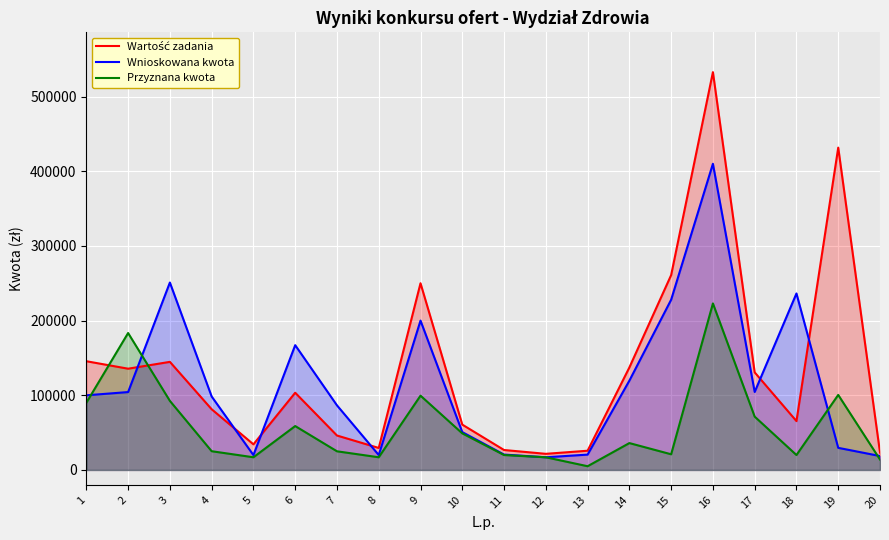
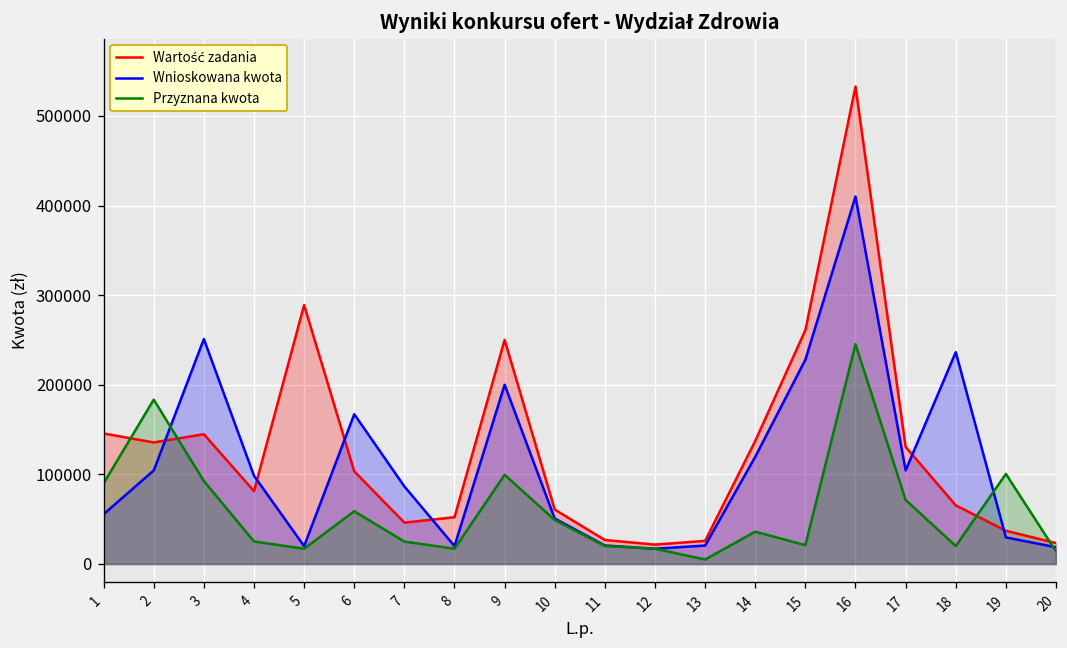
Wnioskowana kwota, 1: 100000 -> 60000
Wartość zadania, 5: 30000 -> 290000
Wartość zadania, 8: 30000 -> 50000
Przyznana kwota, 16: 220000 -> 250000
Wartość zadania, 19: 430000 -> 40000
